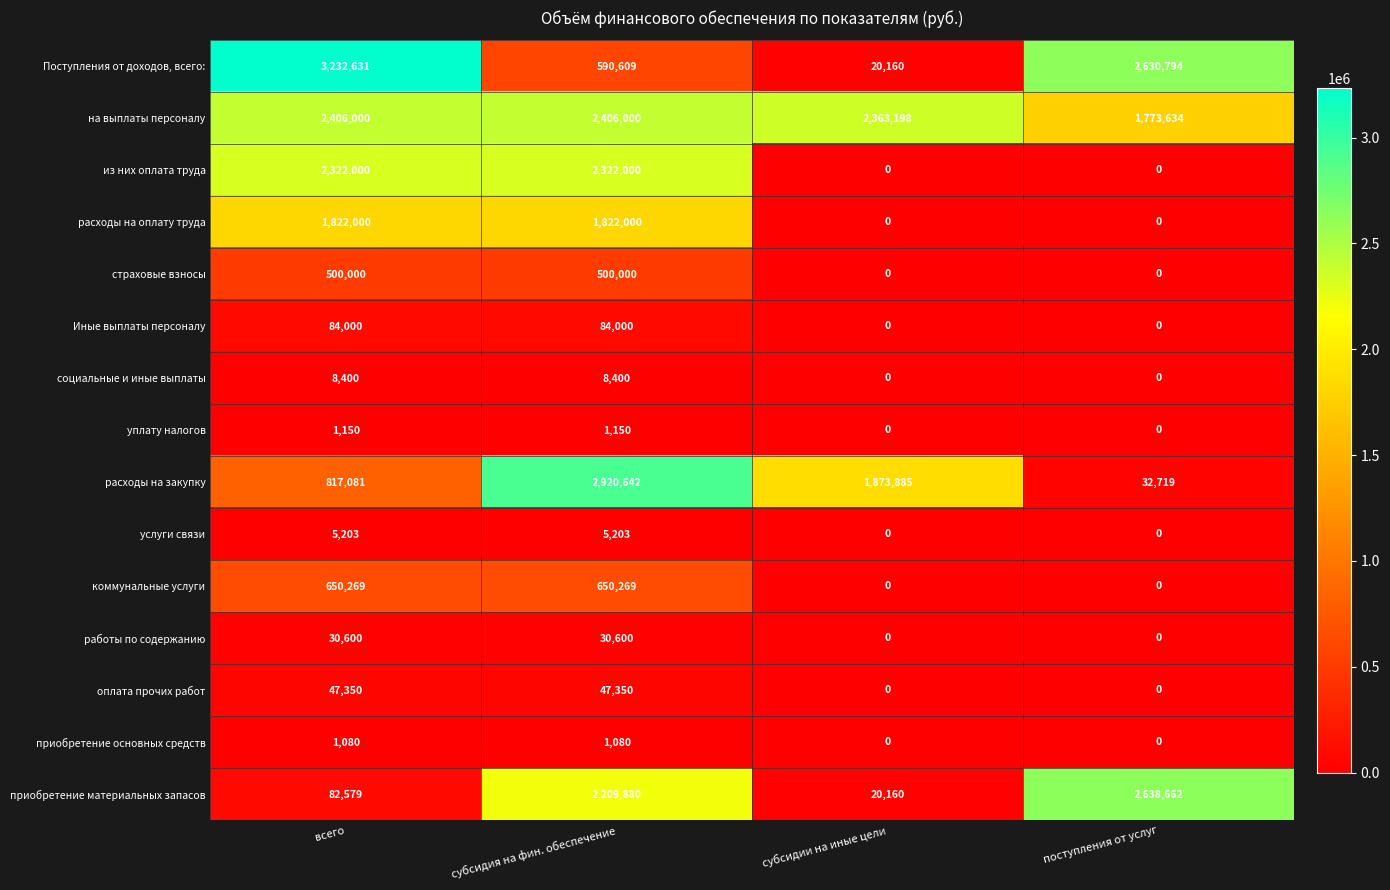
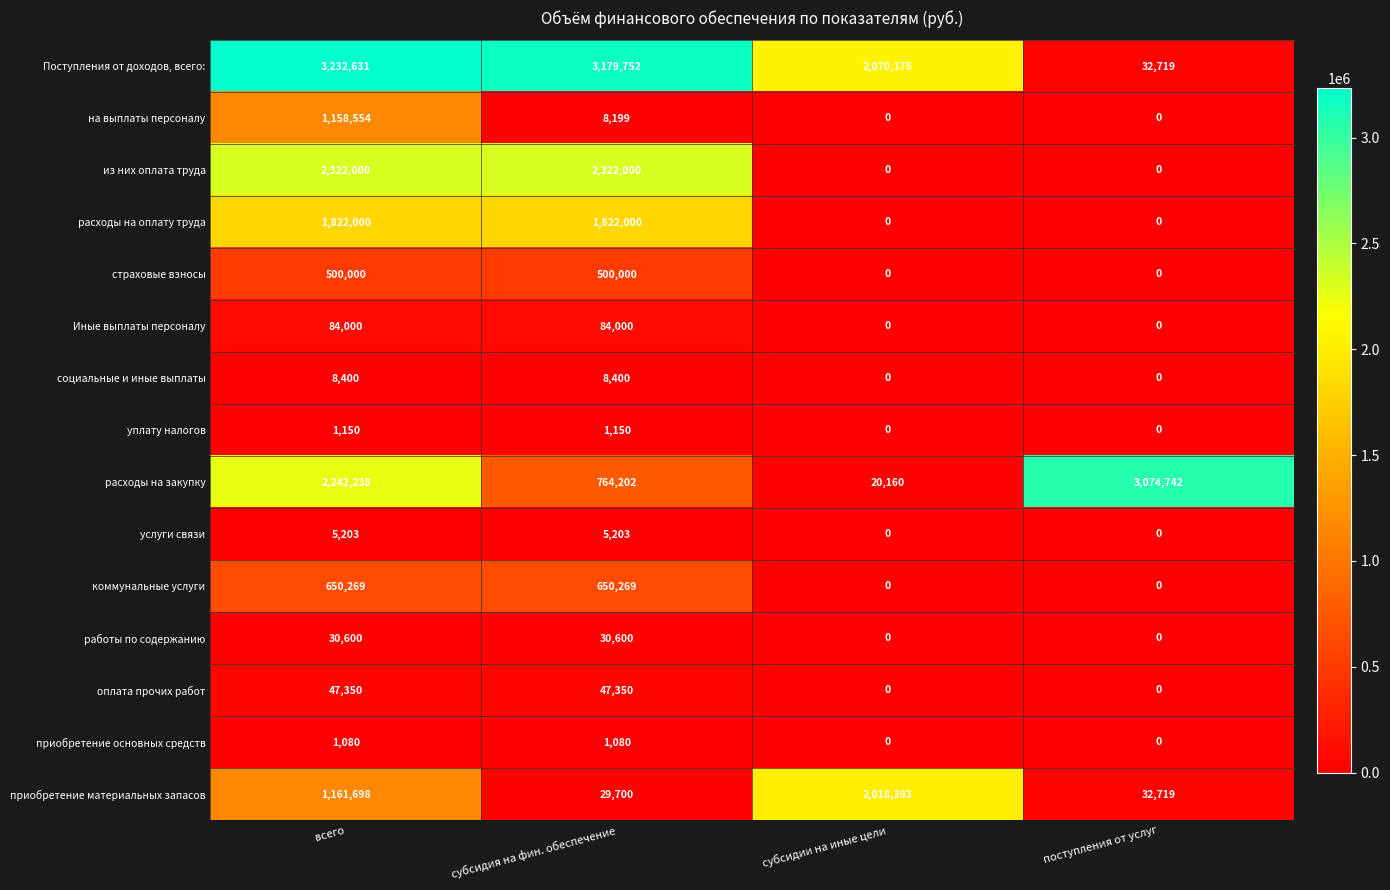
Поступления от доходов, всего:, субсидия на фин. обеспечение: 590,609 -> 3,179,752
Поступления от доходов, всего:, субсидии на иные цели: 20,160 -> 2,070,175
Поступления от доходов, всего:, поступления от услуг: 2,630,794 -> 32,719
на выплаты персоналу, всего: 2,406,000 -> 1,158,554
на выплаты персоналу, субсидия на фин. обеспечение: 2,406,000 -> 8,199
на выплаты персоналу, субсидии на иные цели: 2,363,198 -> 0
на выплаты персоналу, поступления от услуг: 1,773,634 -> 0
расходы на закупку, всего: 817,081 -> 2,242,238
расходы на закупку, субсидия на фин. обеспечение: 2,920,642 -> 764,202
расходы на закупку, субсидии на иные цели: 1,873,885 -> 20,160
расходы на закупку, поступления от услуг: 32,719 -> 3,074,742
приобретение материальных запасов, всего: 82,579 -> 1,161,698
приобретение материальных запасов, субсидия на фин. обеспечение: 2,209,880 -> 29,700
приобретение материальных запасов, субсидии на иные цели: 20,160 -> 2,018,393
приобретение материальных запасов, поступления от услуг: 2,638,662 -> 32,719
